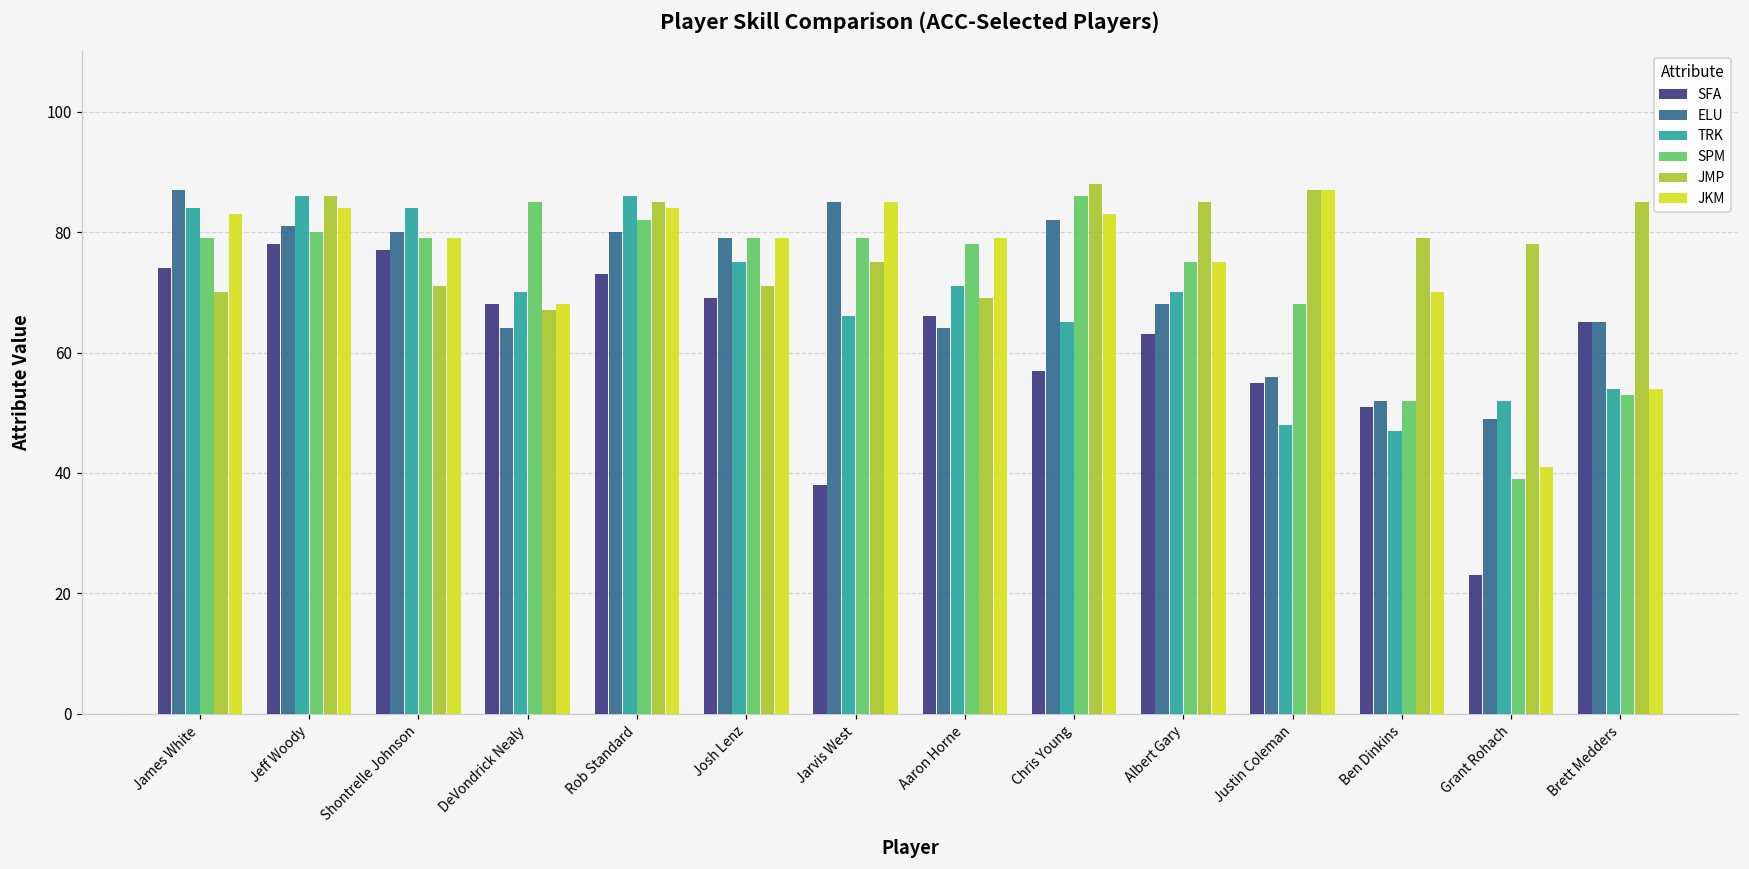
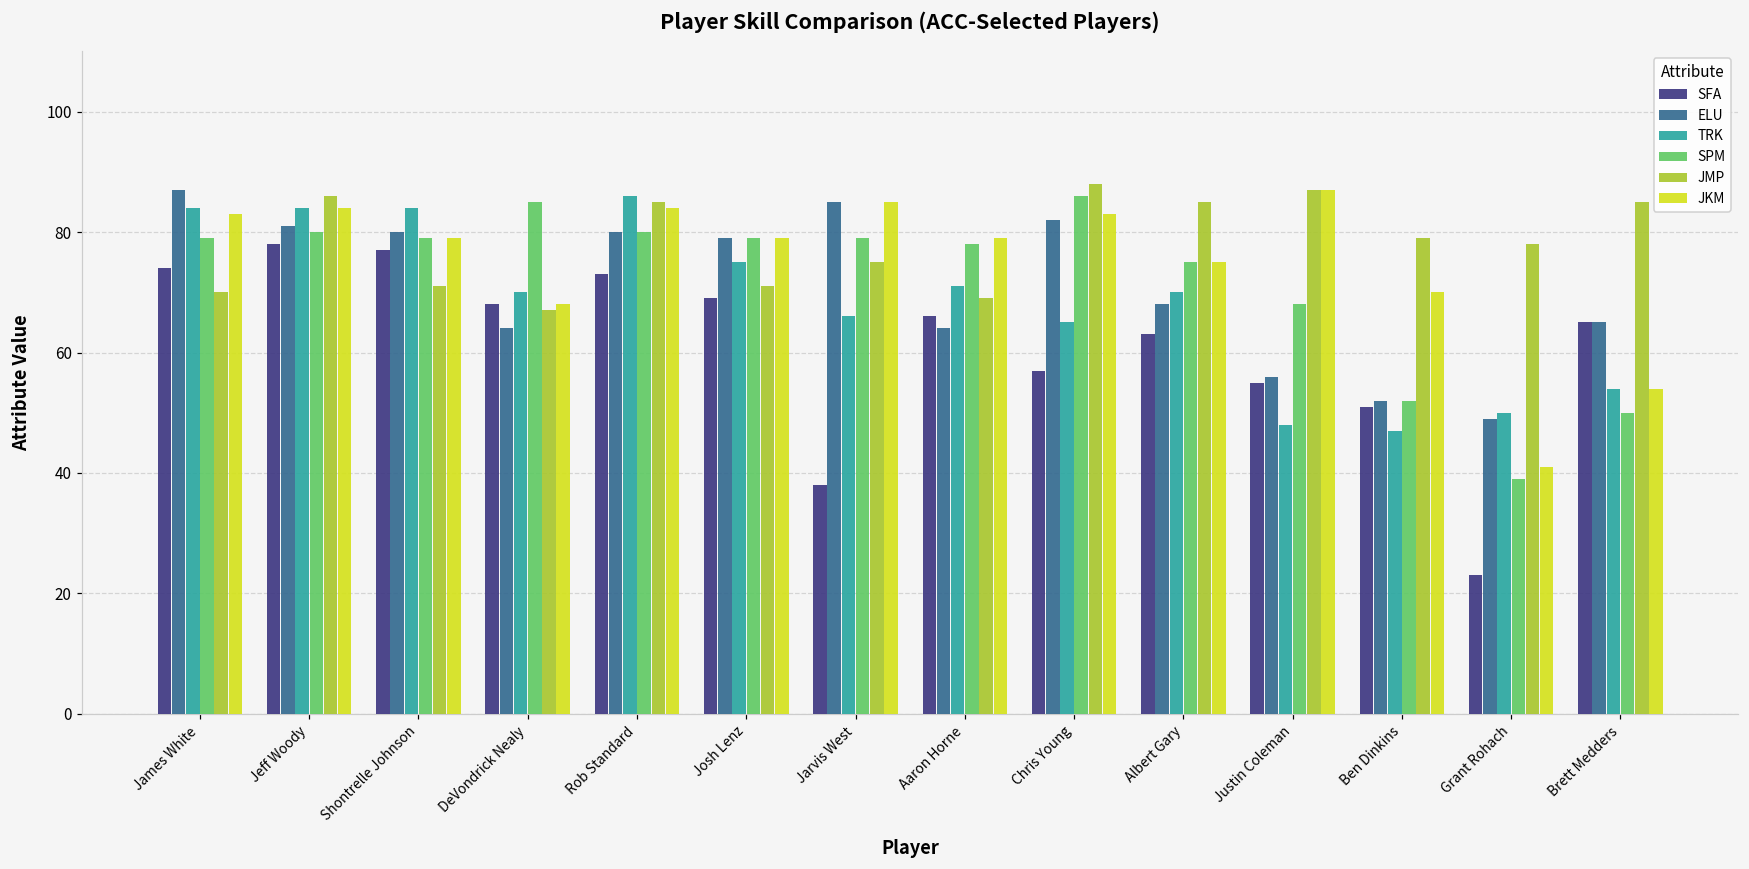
TRK, Jeff Woody: 86 -> 84
SPM, Rob Standard: 82 -> 80
TRK, Grant Rohach: 52 -> 50
SPM, Brett Medders: 53 -> 50
